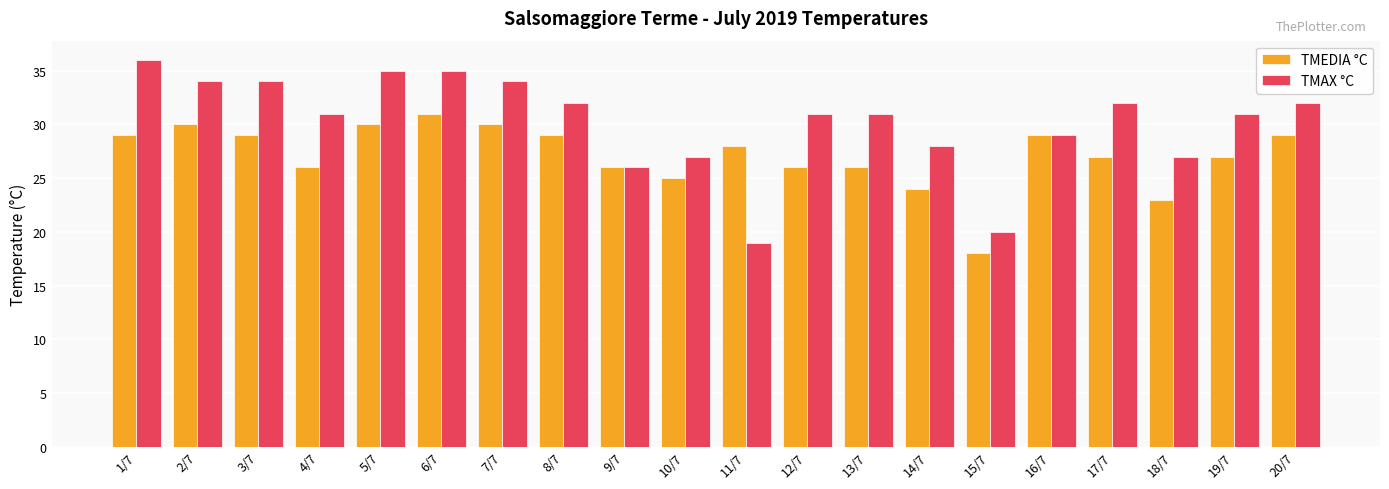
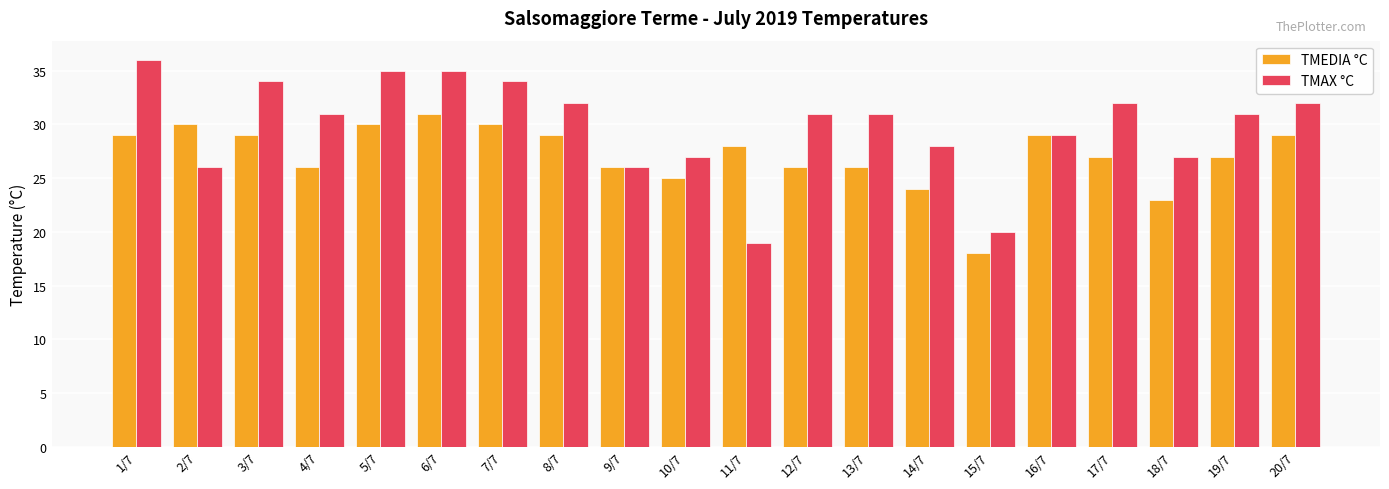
TMAX °C, 2/7: 34 -> 26
